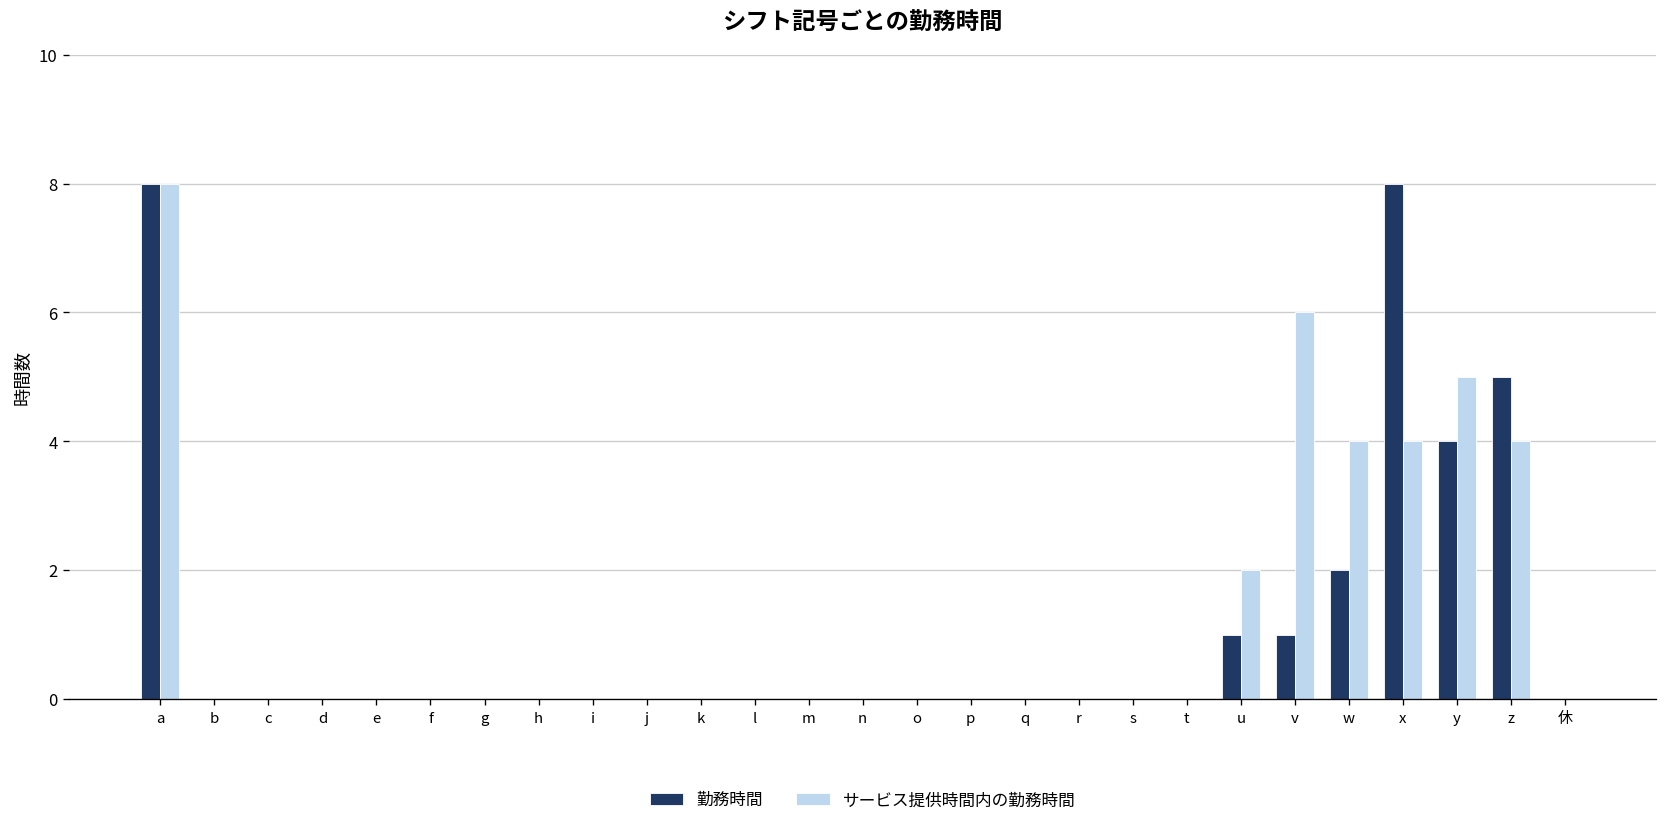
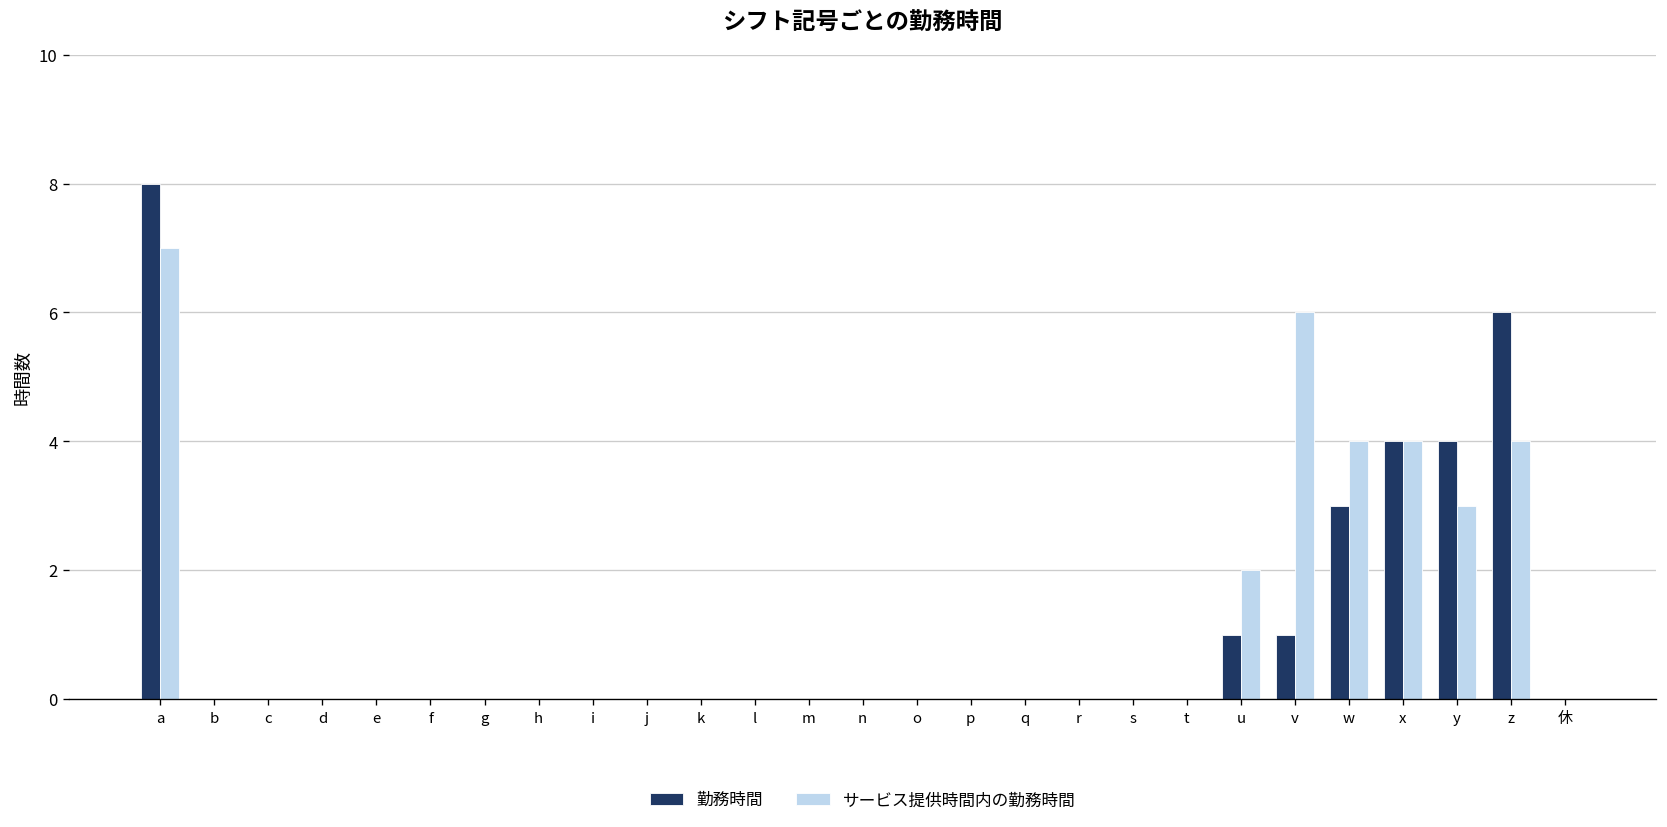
サービス提供時間内の勤務時間, a: 8 -> 7
勤務時間, w: 2 -> 3
勤務時間, x: 8 -> 4
サービス提供時間内の勤務時間, y: 5 -> 3
勤務時間, z: 5 -> 6
